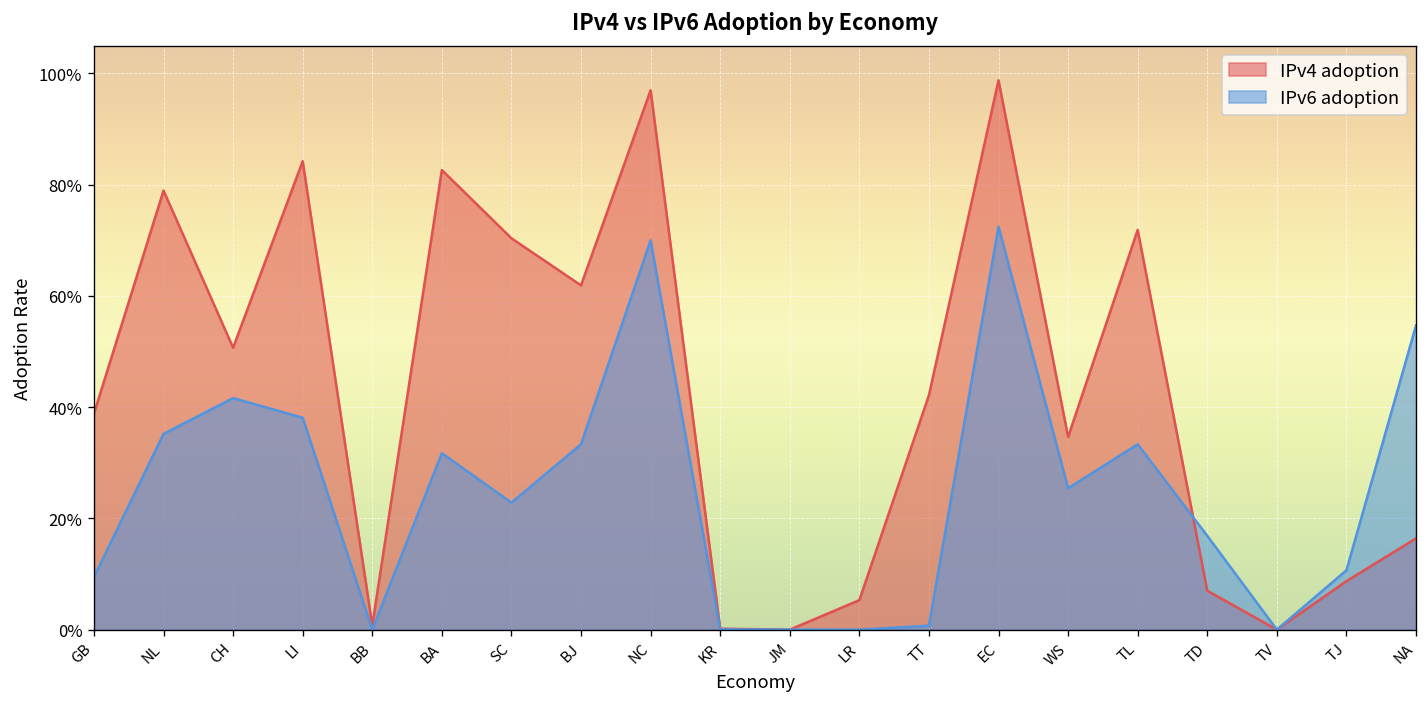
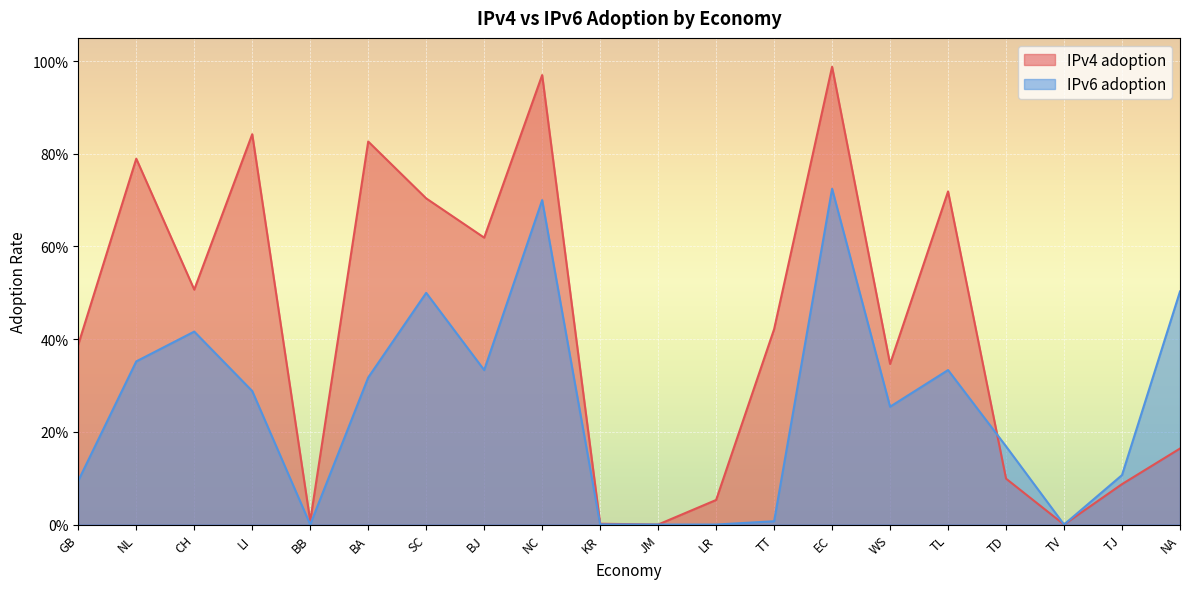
IPv6 adoption, LI: 38% -> 29%
IPv6 adoption, SC: 23% -> 50%
IPv4 adoption, TD: 7% -> 10%
IPv6 adoption, NA: 55% -> 50%
